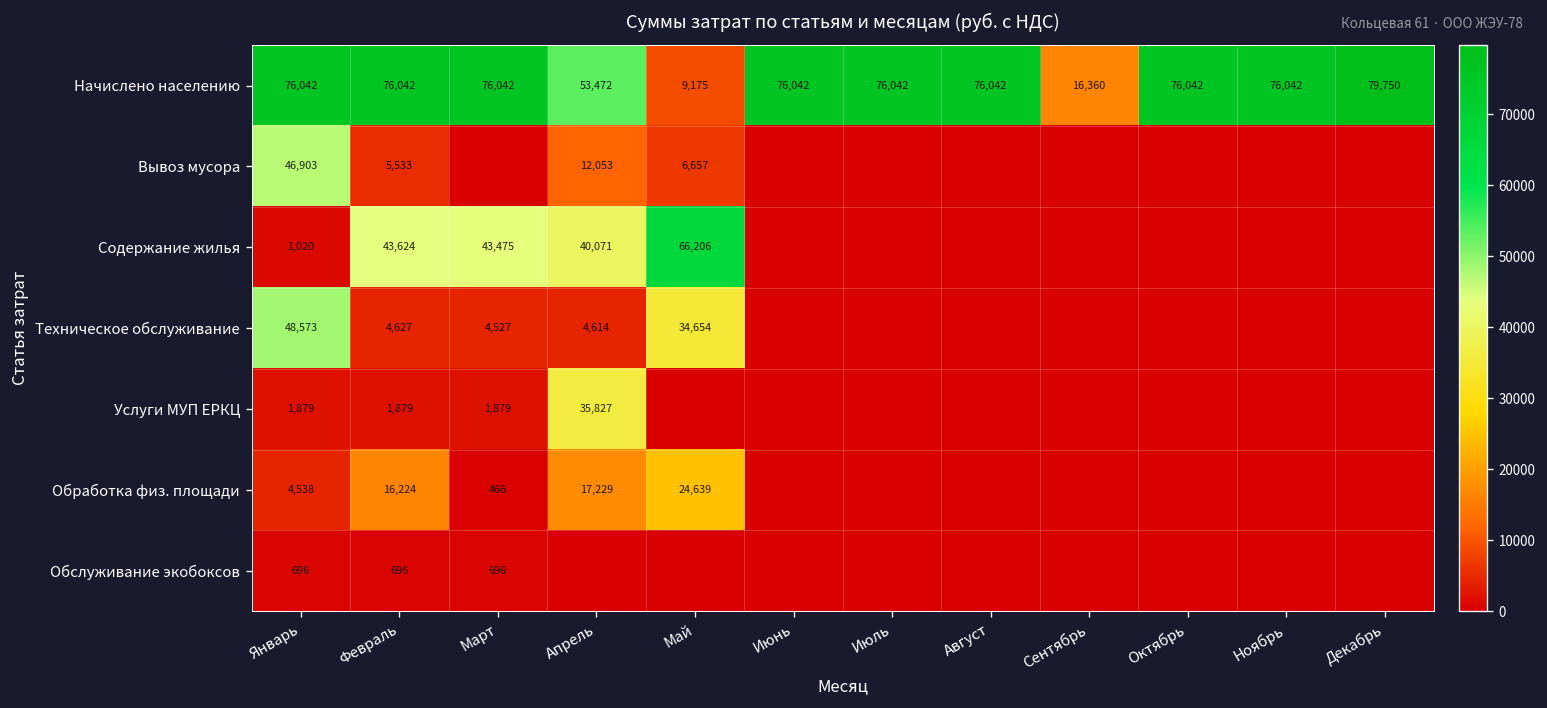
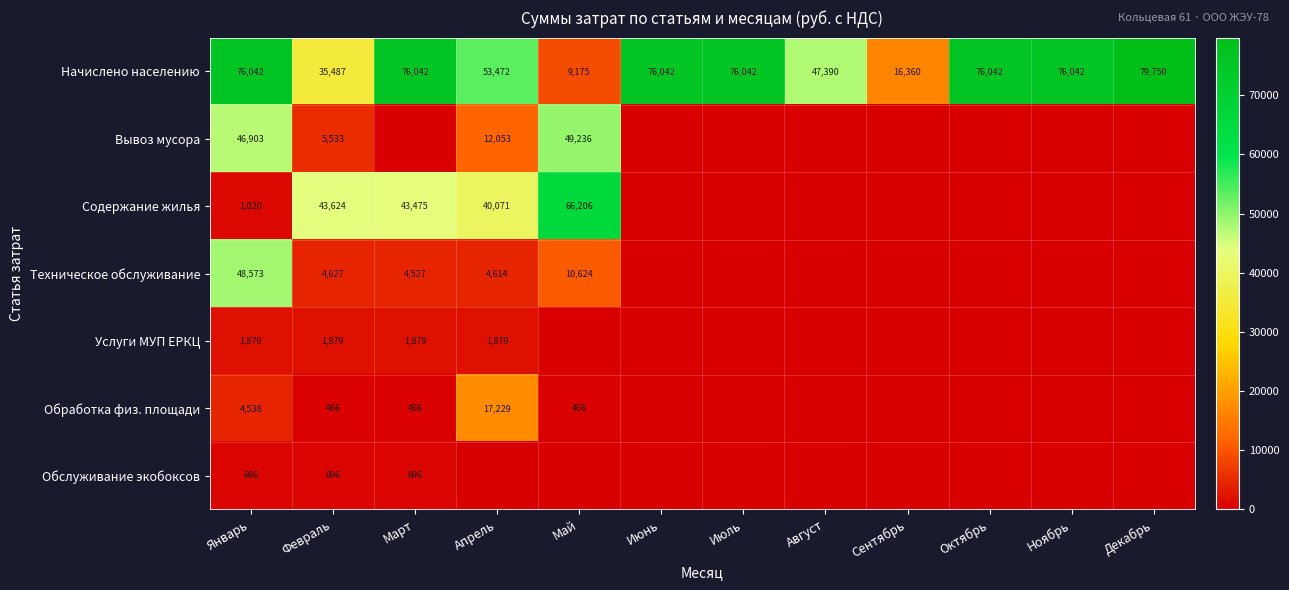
Начислено населению, Февраль: 76,042 -> 35,487
Начислено населению, Август: 76,042 -> 47,390
Вывоз мусора, Май: 6,657 -> 49,236
Техническое обслуживание, Май: 34,654 -> 10,624
Услуги МУП ЕРКЦ, Апрель: 35,827 -> 1,879
Обработка физ. площади, Февраль: 16,224 -> 466
Обработка физ. площади, Май: 24,639 -> 466
